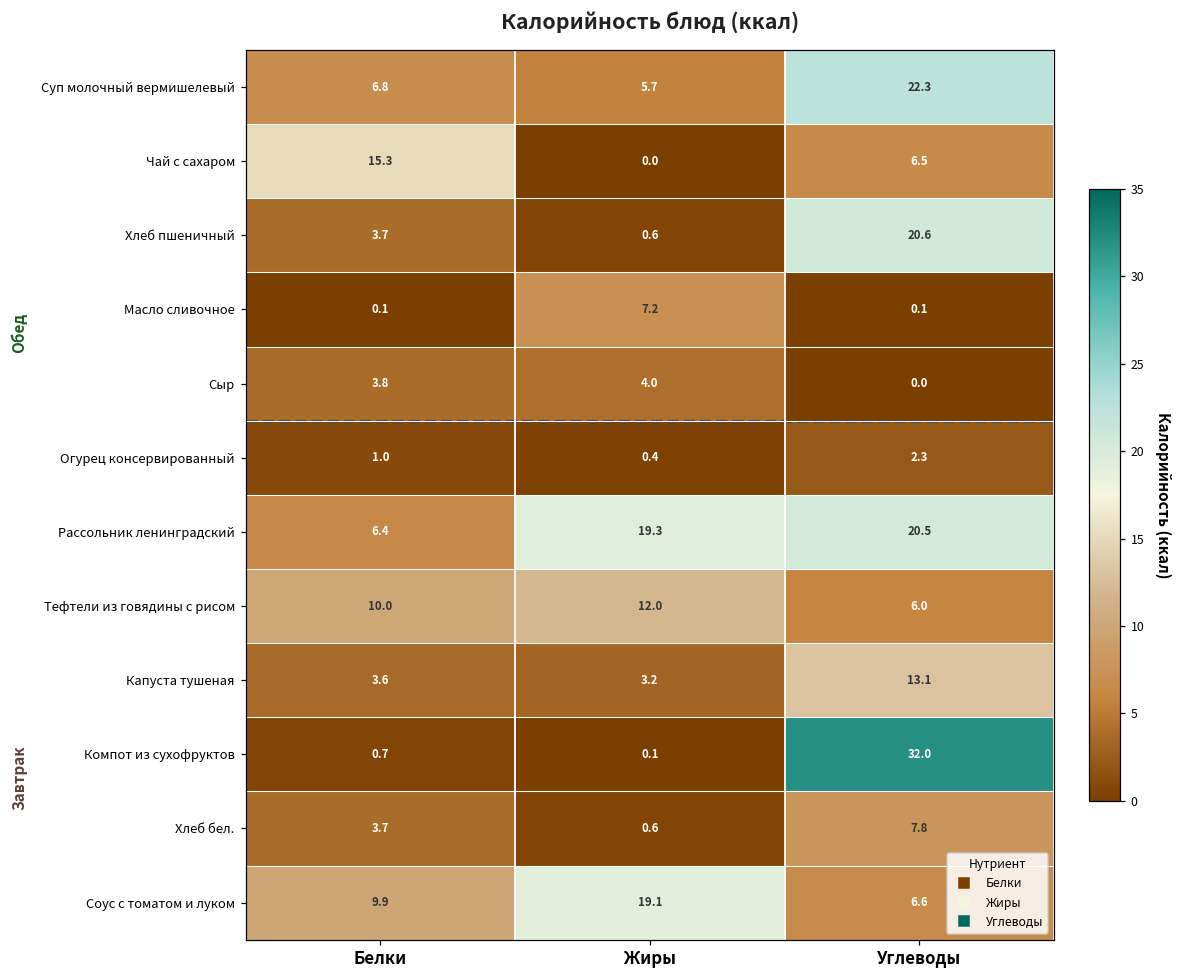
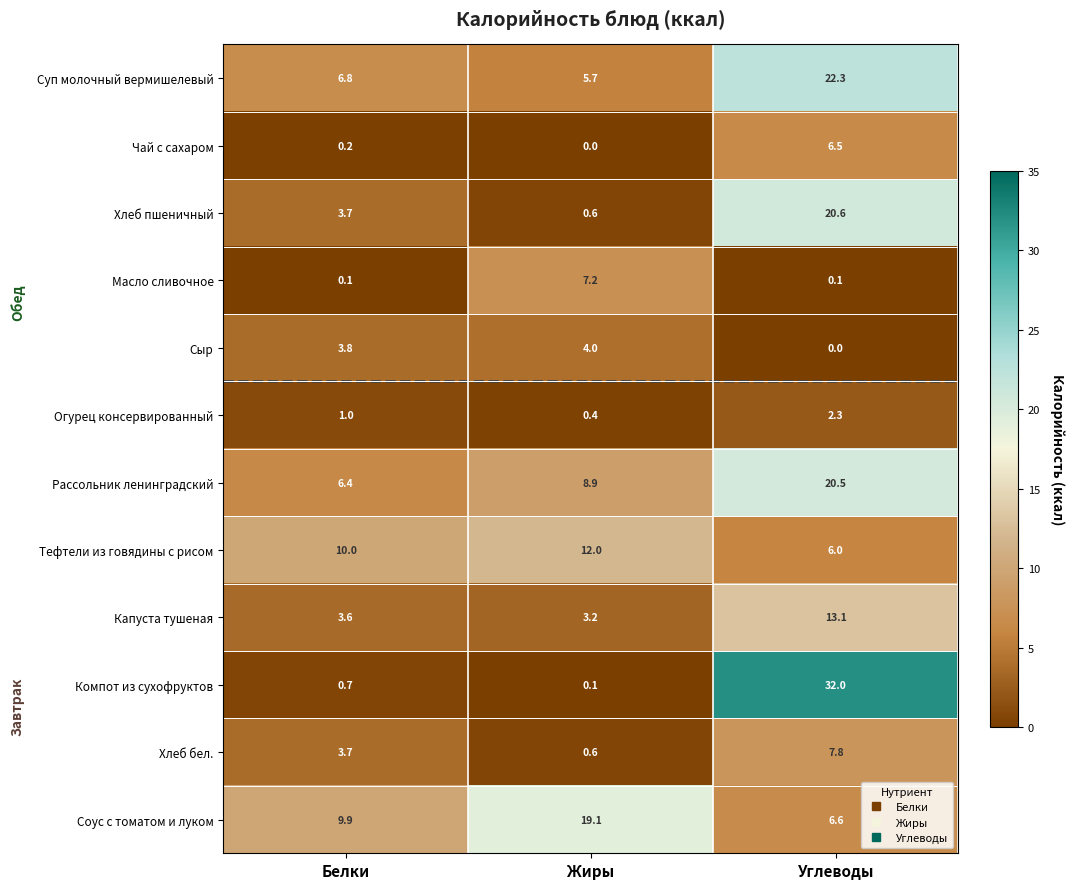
Чай с сахаром, Белки: 15.3 -> 0.2
Рассольник ленинградский, Жиры: 19.3 -> 8.9
